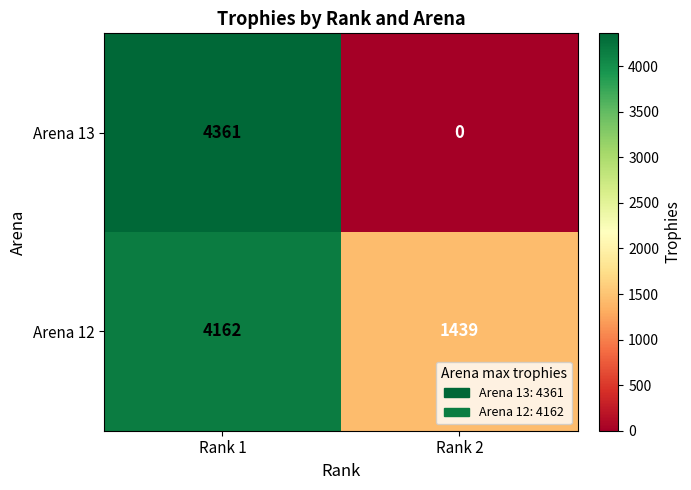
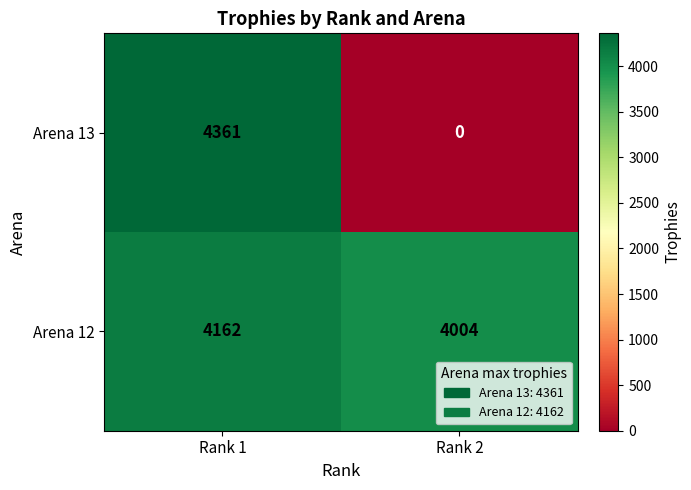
Arena 12, Rank 2: 1439 -> 4004
